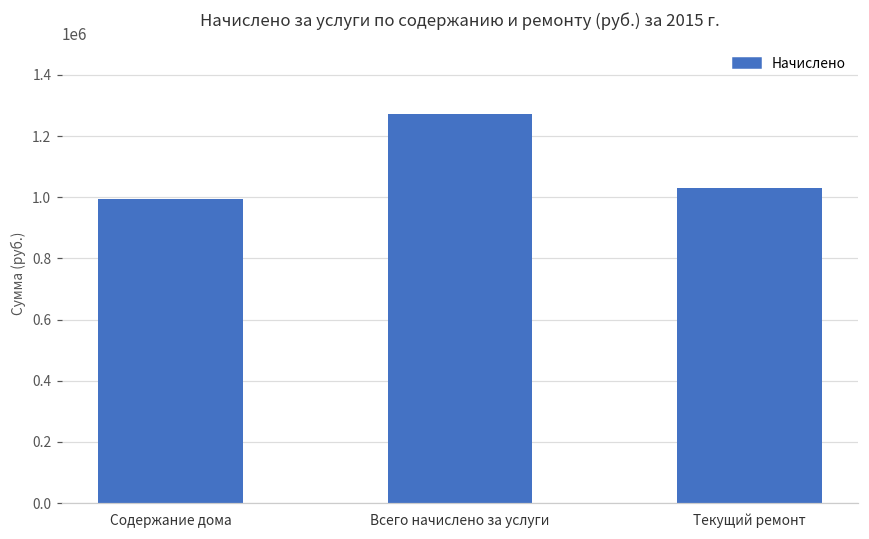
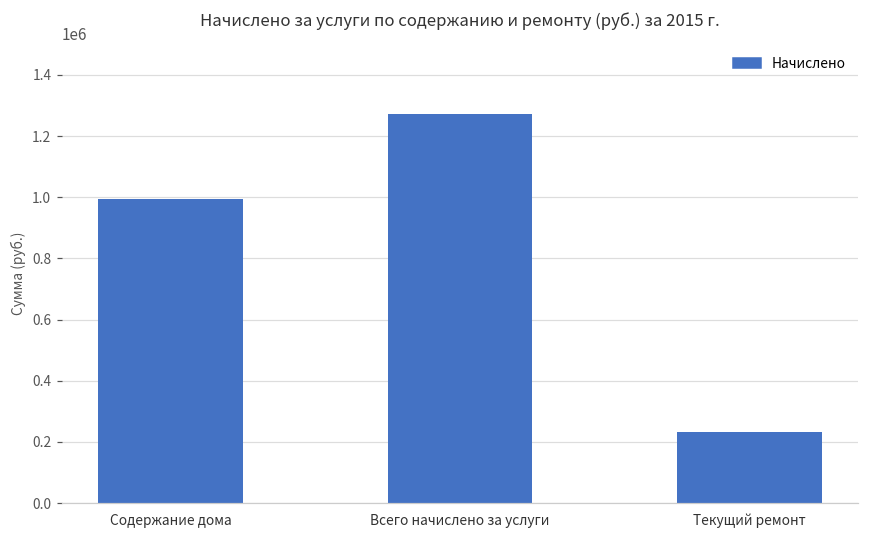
Текущий ремонт: 1030000 -> 230000
